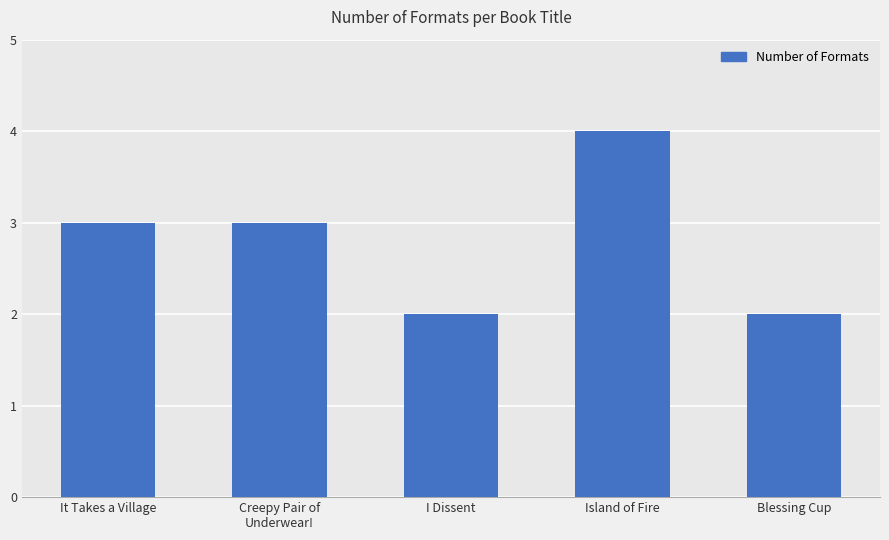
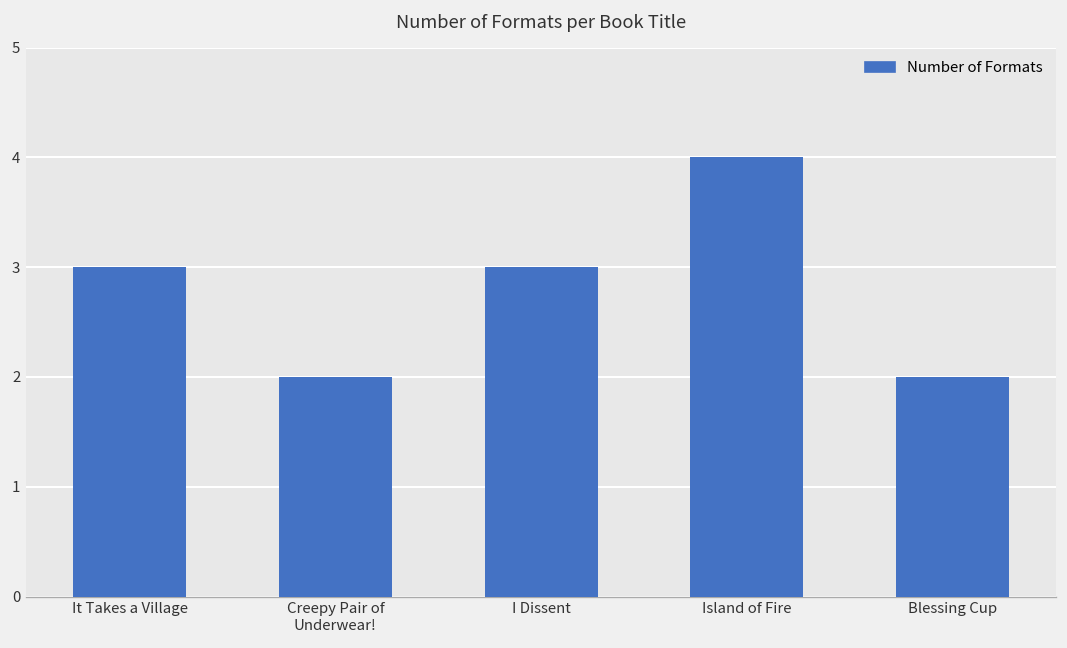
Creepy Pair of Underwear!: 3 -> 2
I Dissent: 2 -> 3
